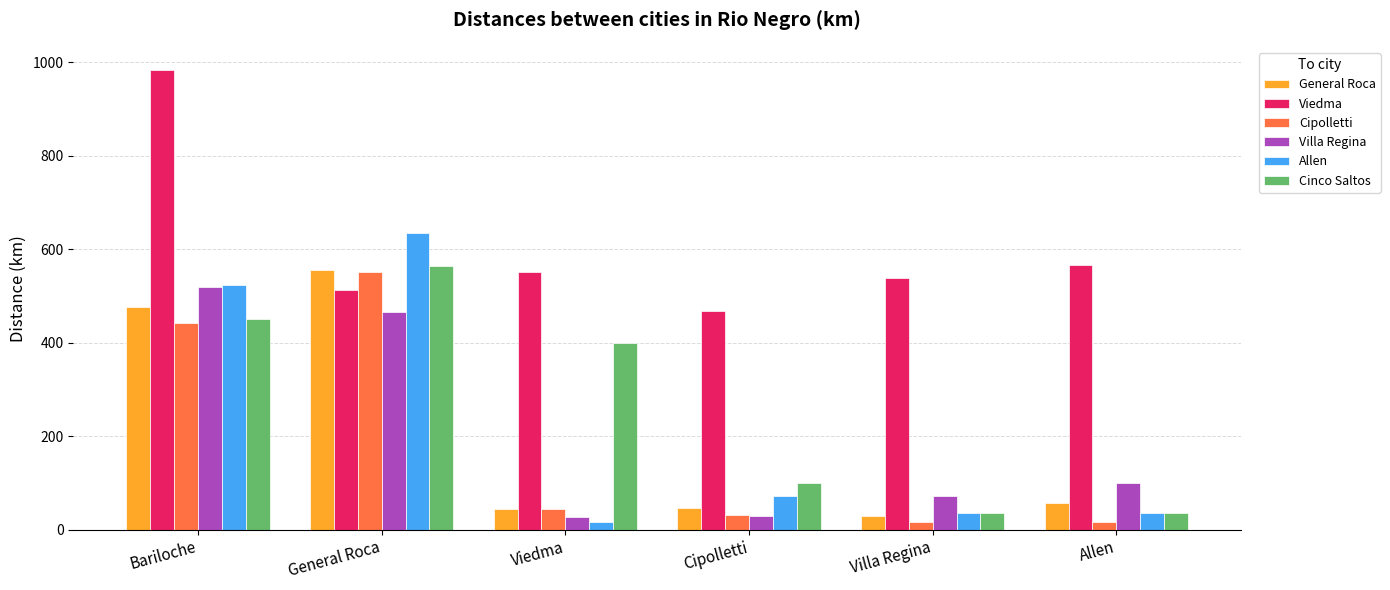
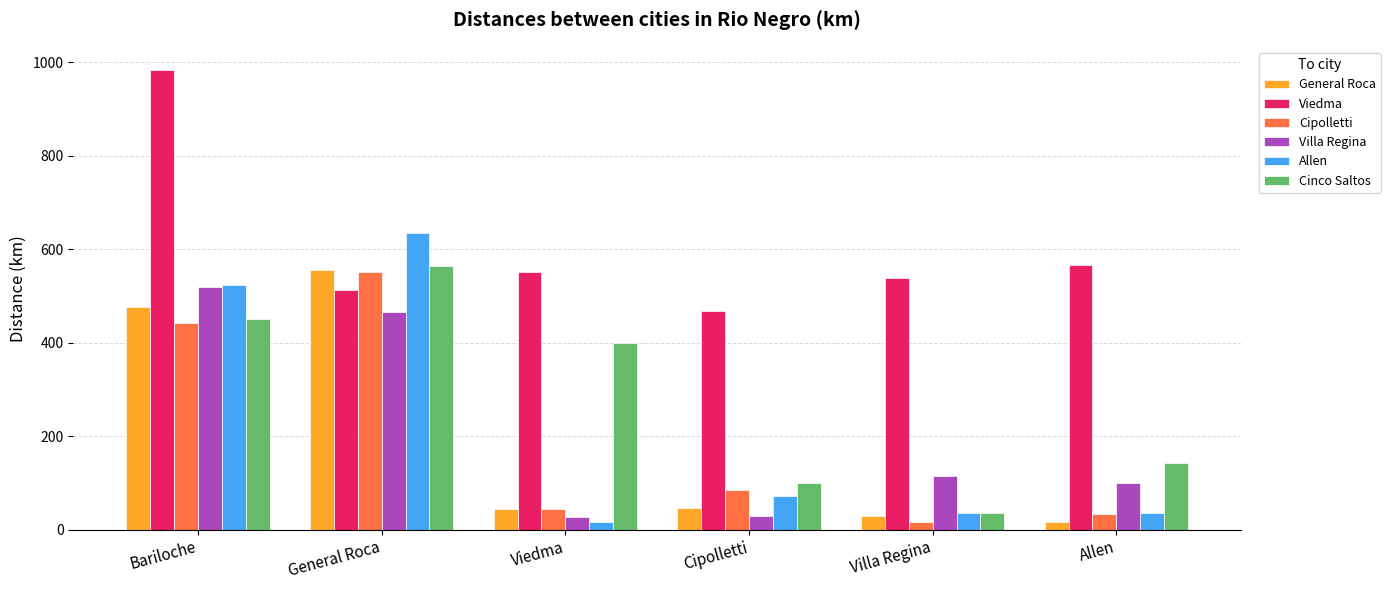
Cipolletti, Cipolletti: 30 -> 90
Villa Regina, Villa Regina: 70 -> 110
General Roca, Allen: 60 -> 20
Cipolletti, Allen: 20 -> 30
Cinco Saltos, Allen: 40 -> 140
